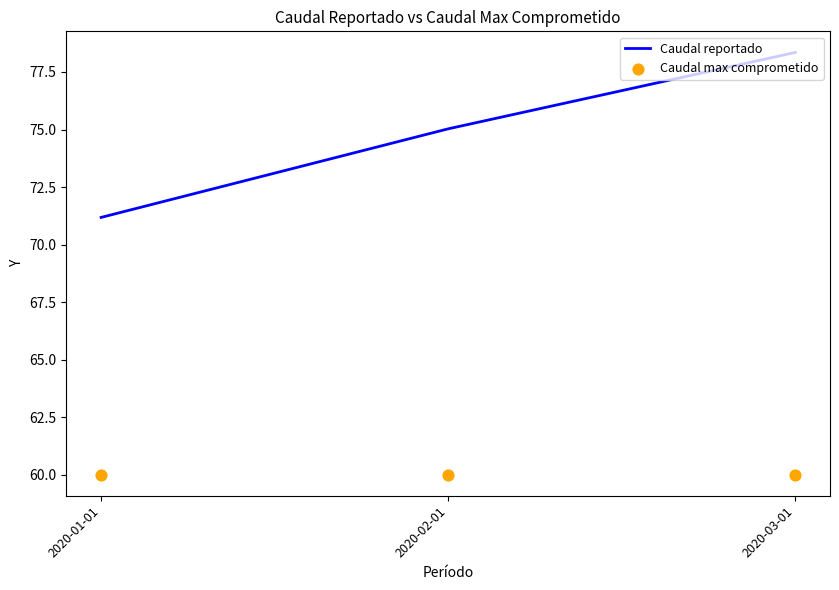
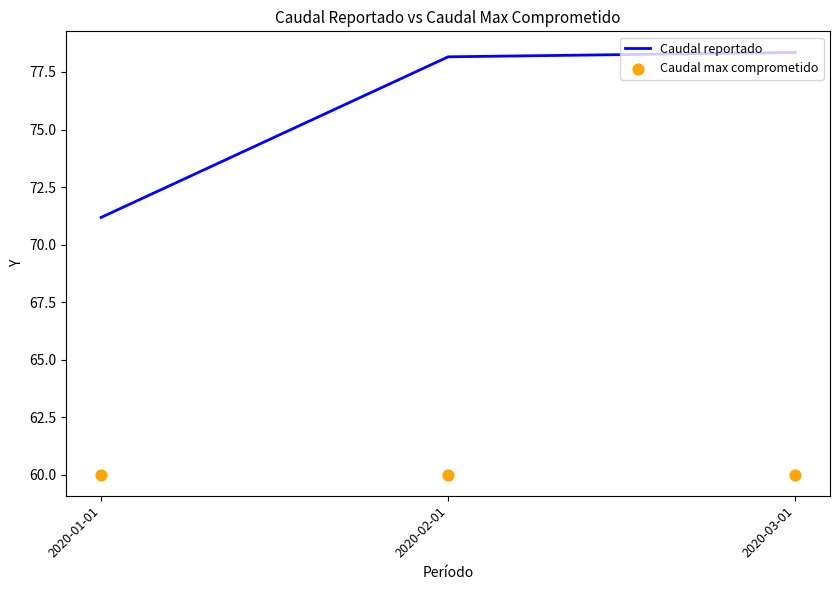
Caudal reportado, 2020-02-01: 75.0 -> 78.2
